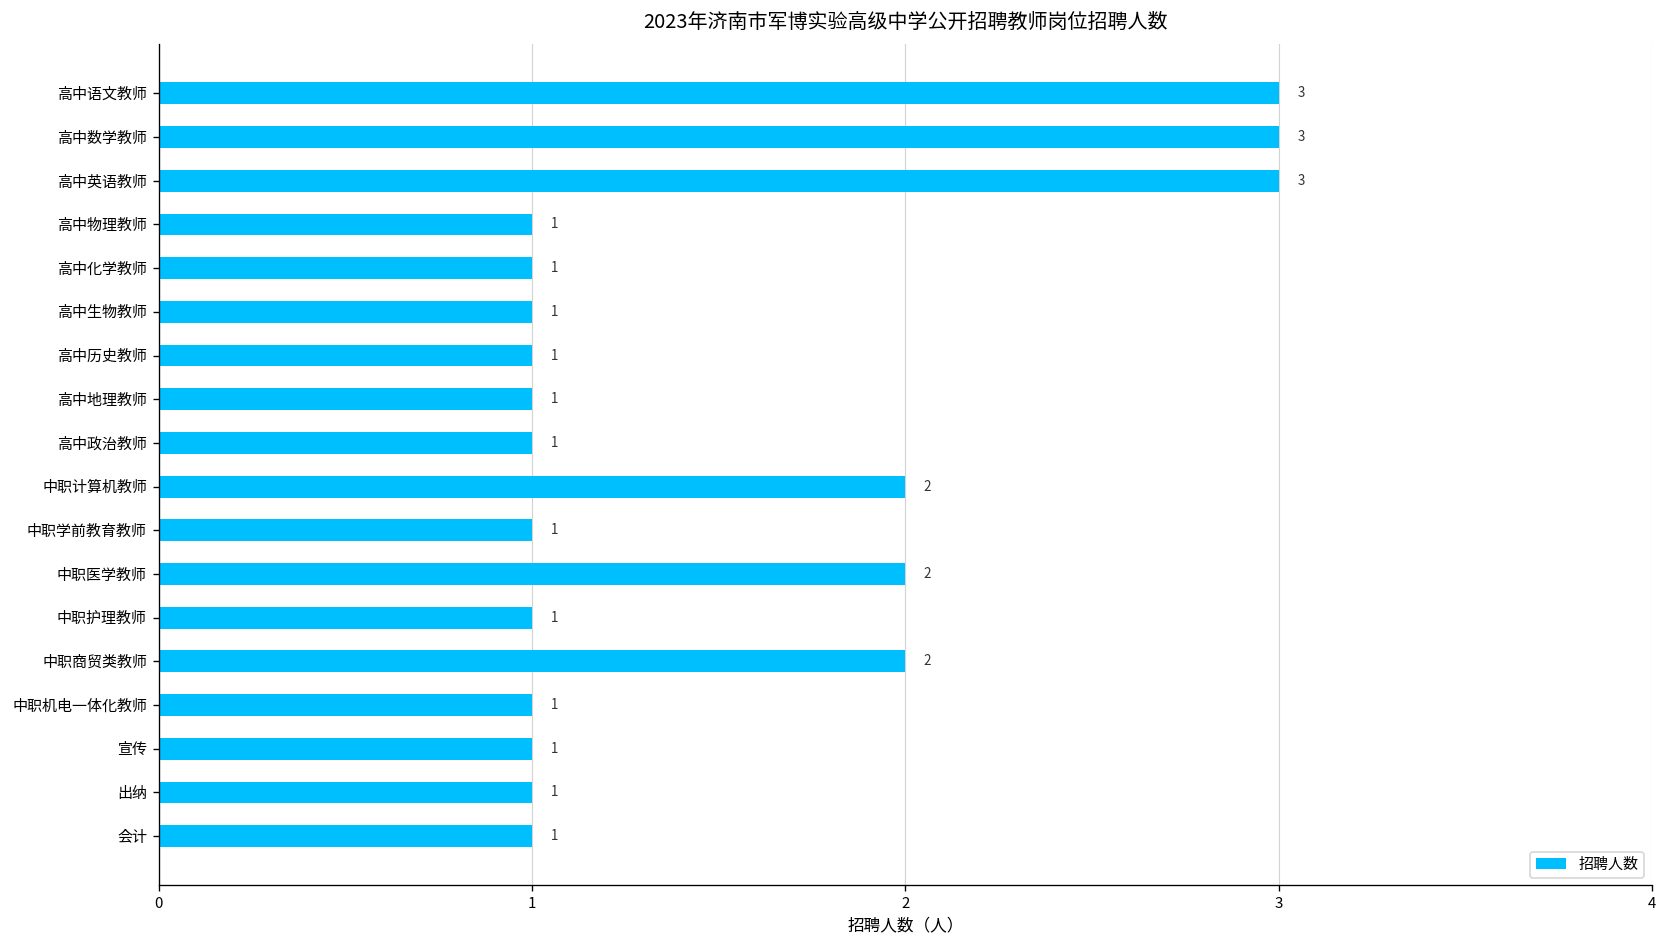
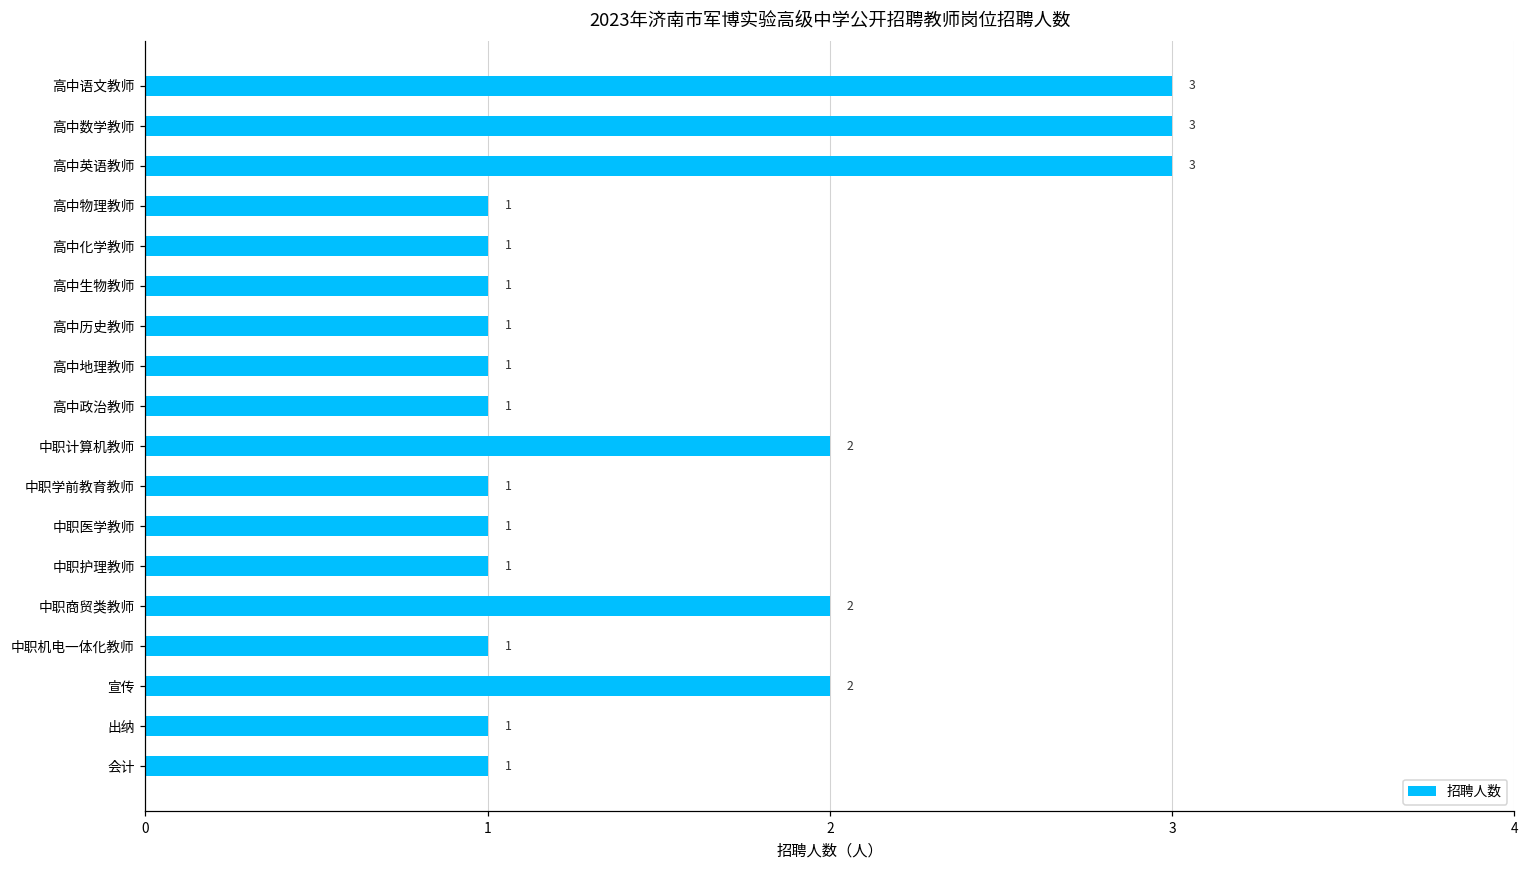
中职医学教师: 2 -> 1
宣传: 1 -> 2
